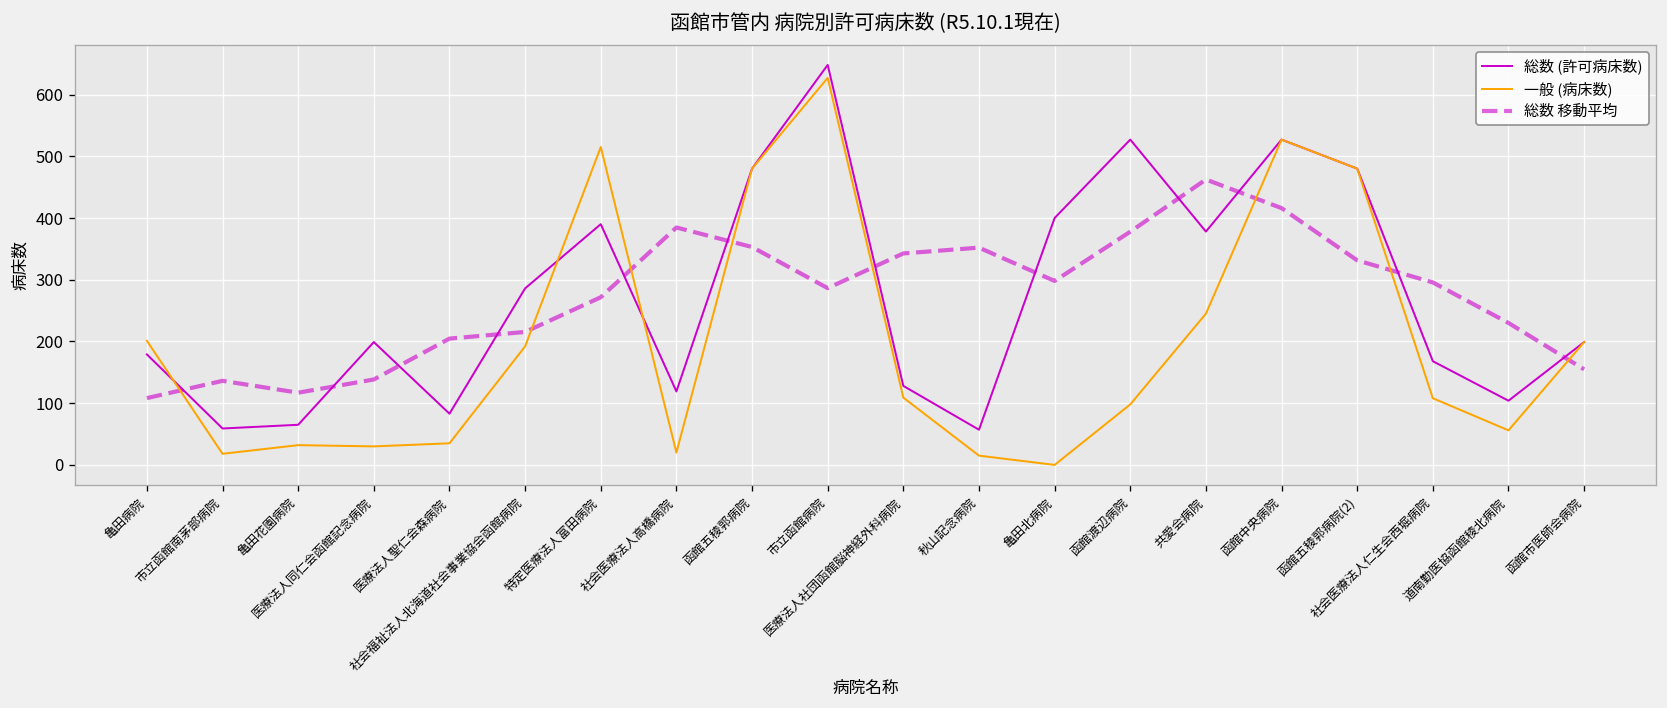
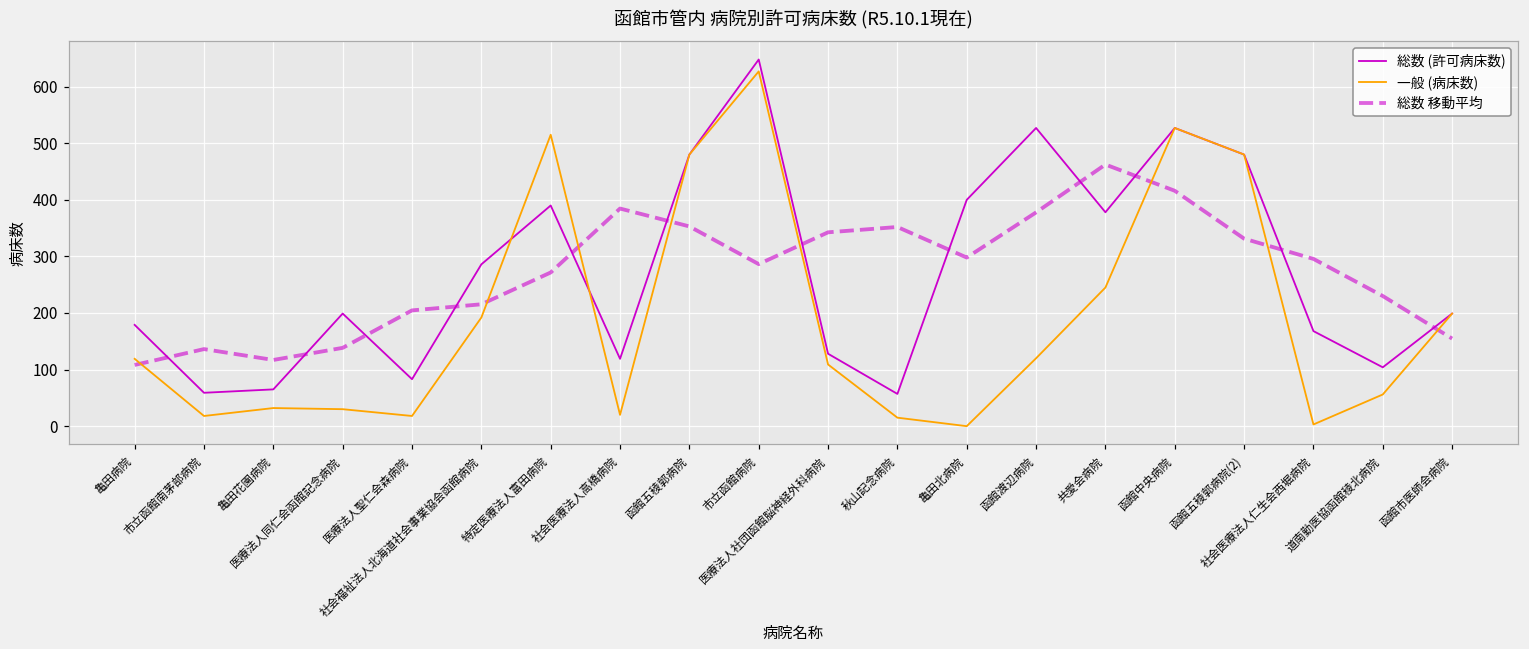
一般 (病床数), 亀田病院: 200 -> 120
一般 (病床数), 医療法人聖仁会森病院: 40 -> 20
一般 (病床数), 函館渡辺病院: 100 -> 120
一般 (病床数), 社会医療法人仁生会西堀病院: 110 -> 0
